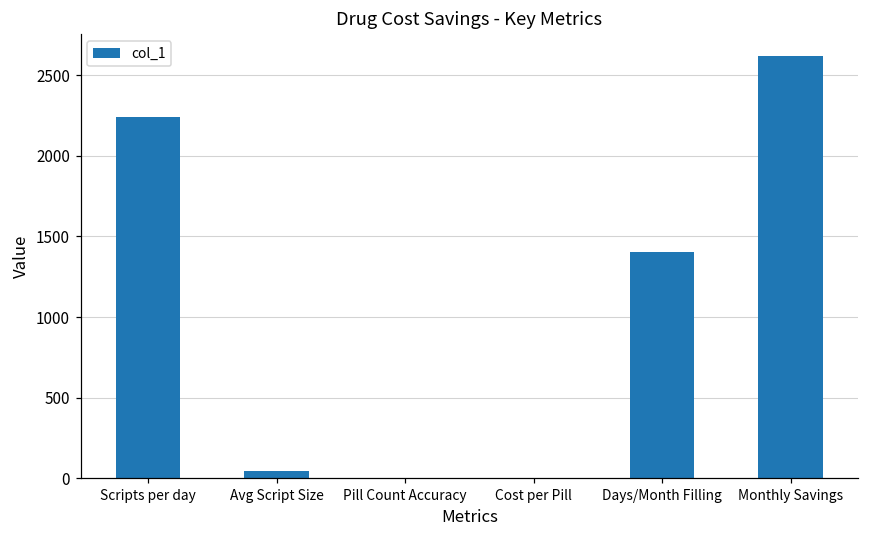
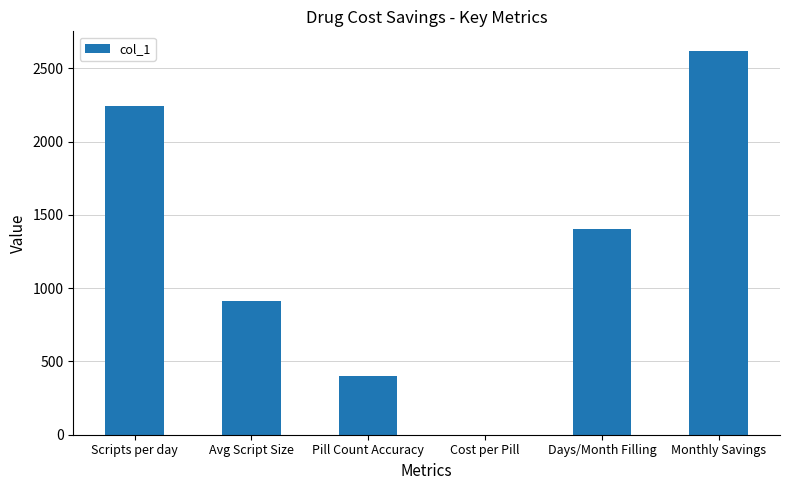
Avg Script Size: 50 -> 910
Pill Count Accuracy: 0 -> 400
